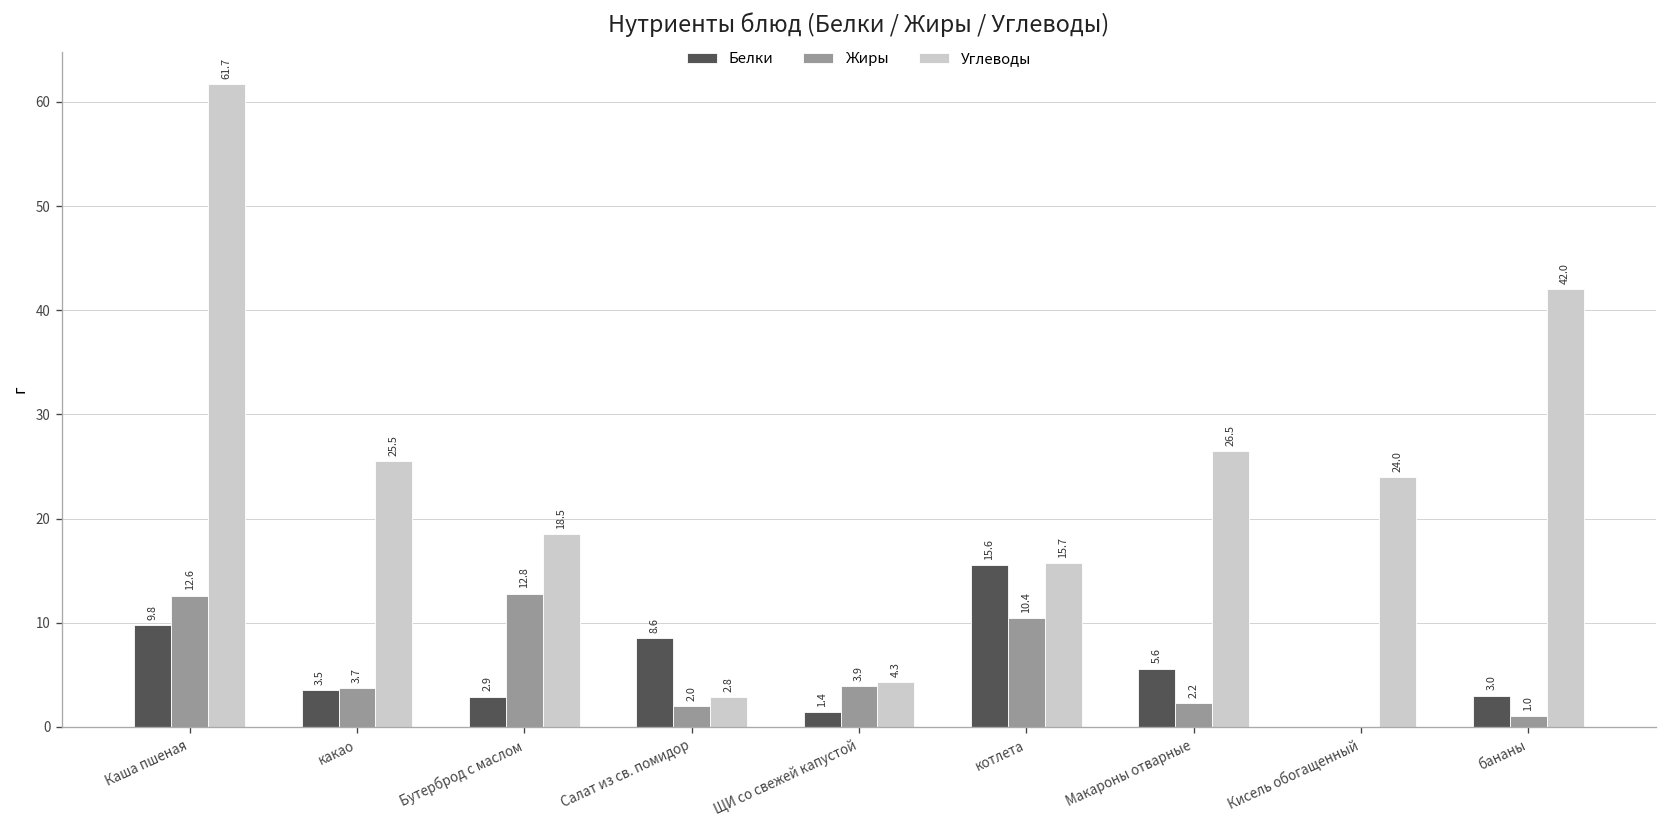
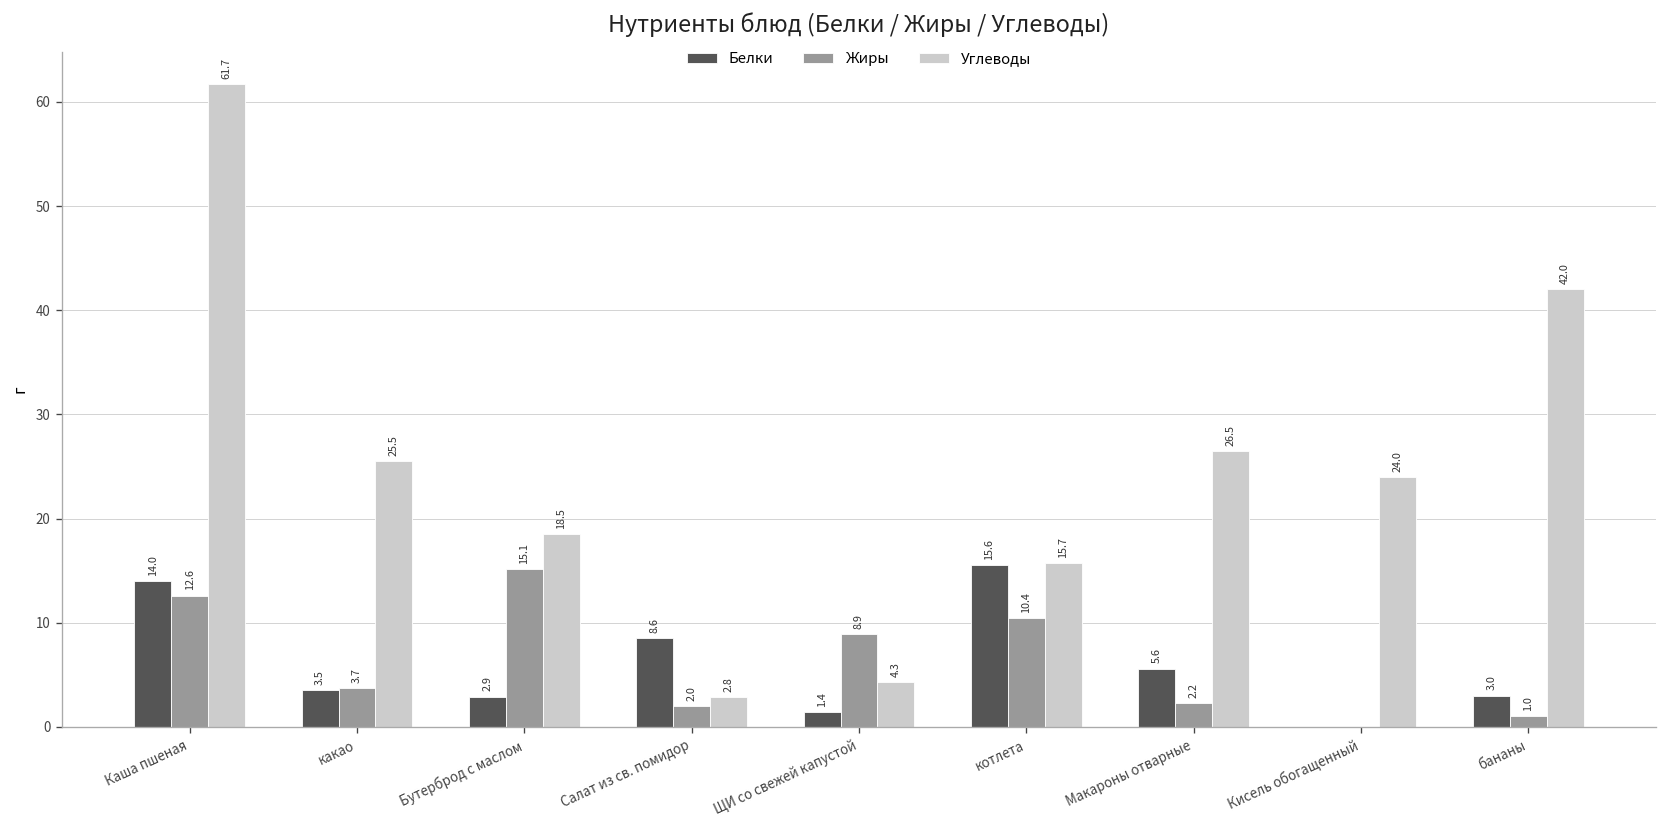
Белки, Каша пшеная: 9.8 -> 14.0
Жиры, Бутерброд с маслом: 12.8 -> 15.1
Жиры, ЩИ со свежей капустой: 3.9 -> 8.9
